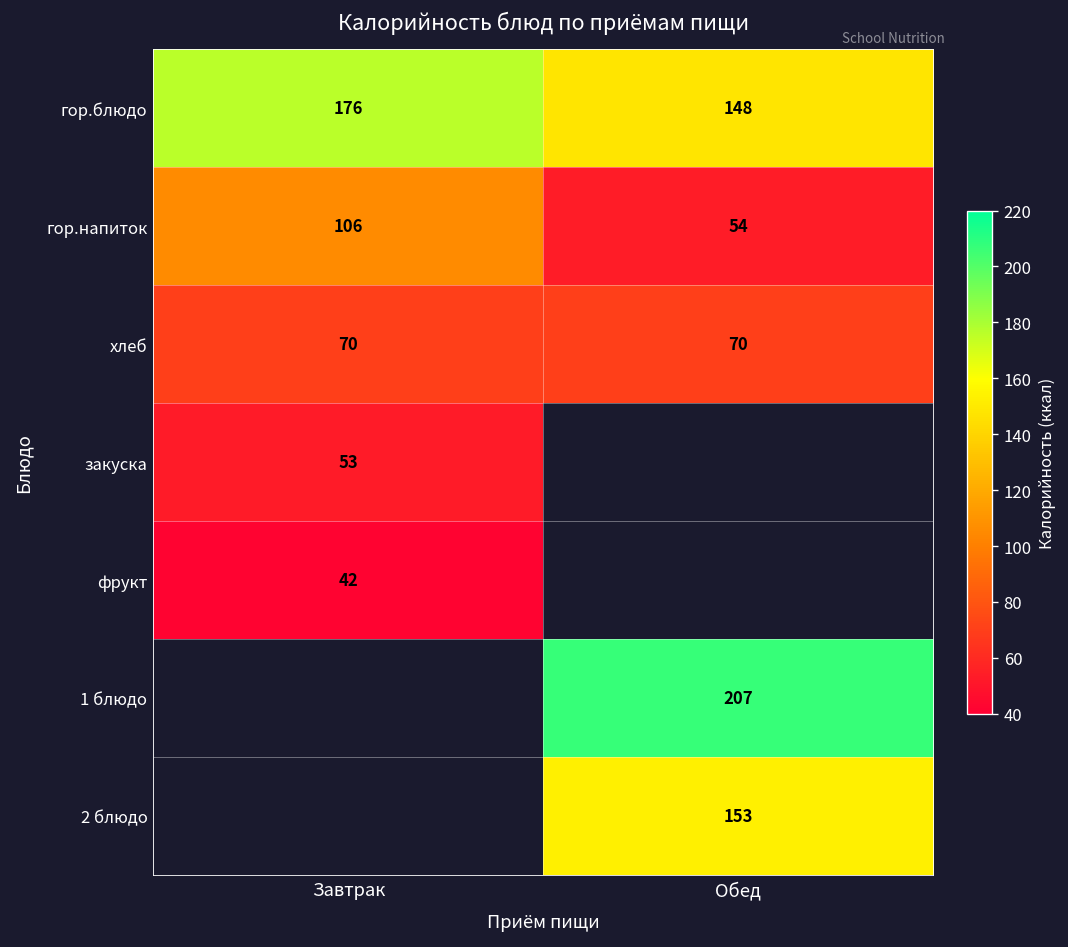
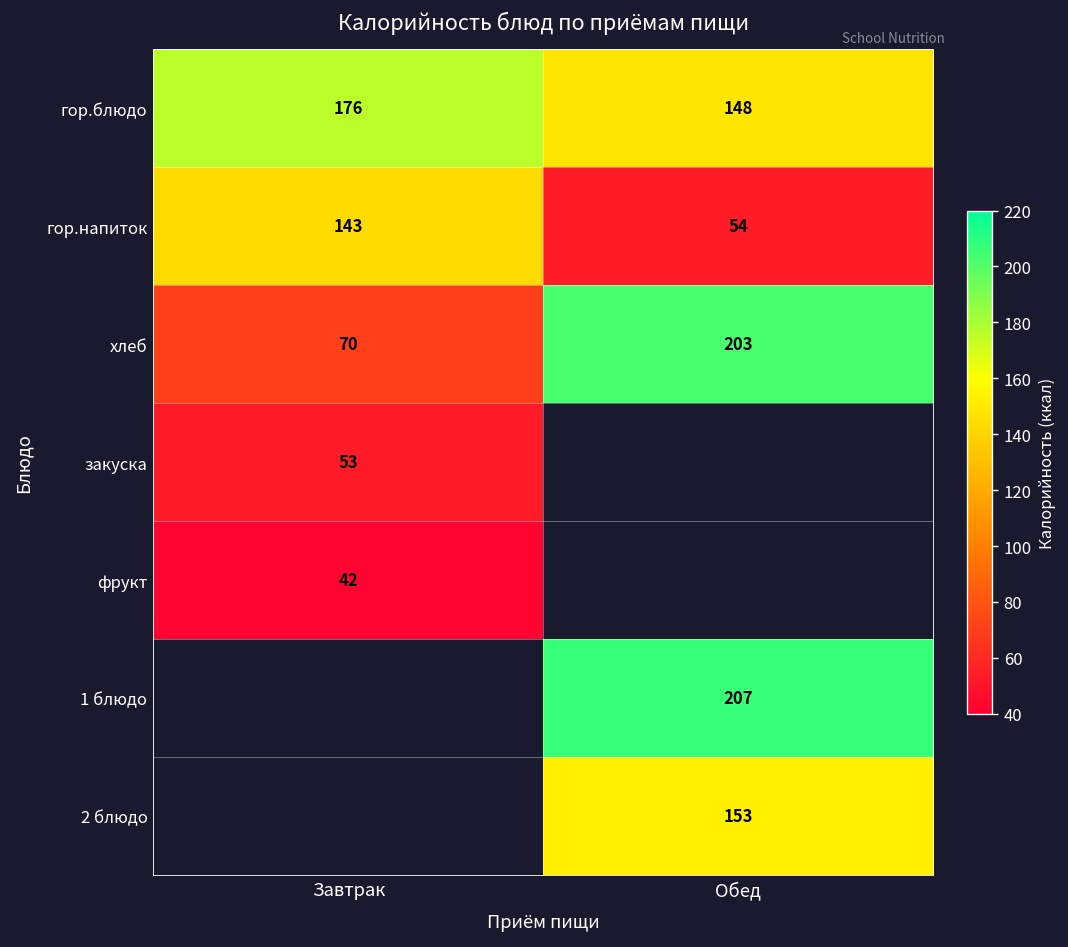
гор.напиток, Завтрак: 106 -> 143
хлеб, Обед: 70 -> 203
